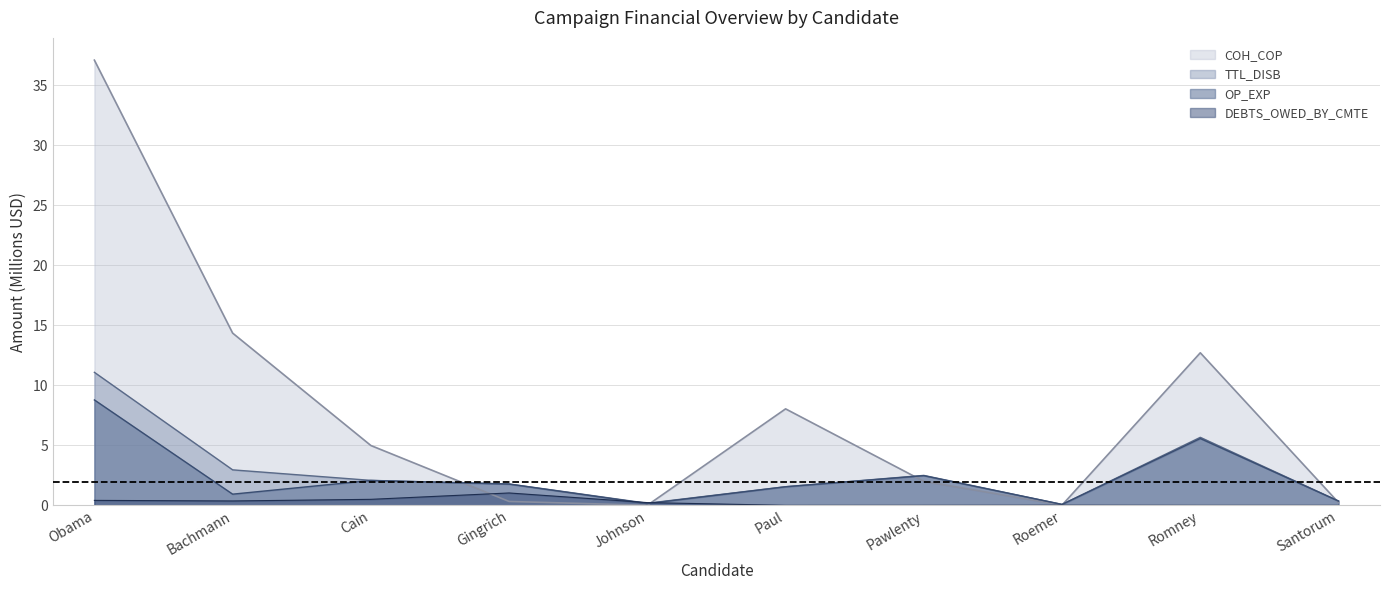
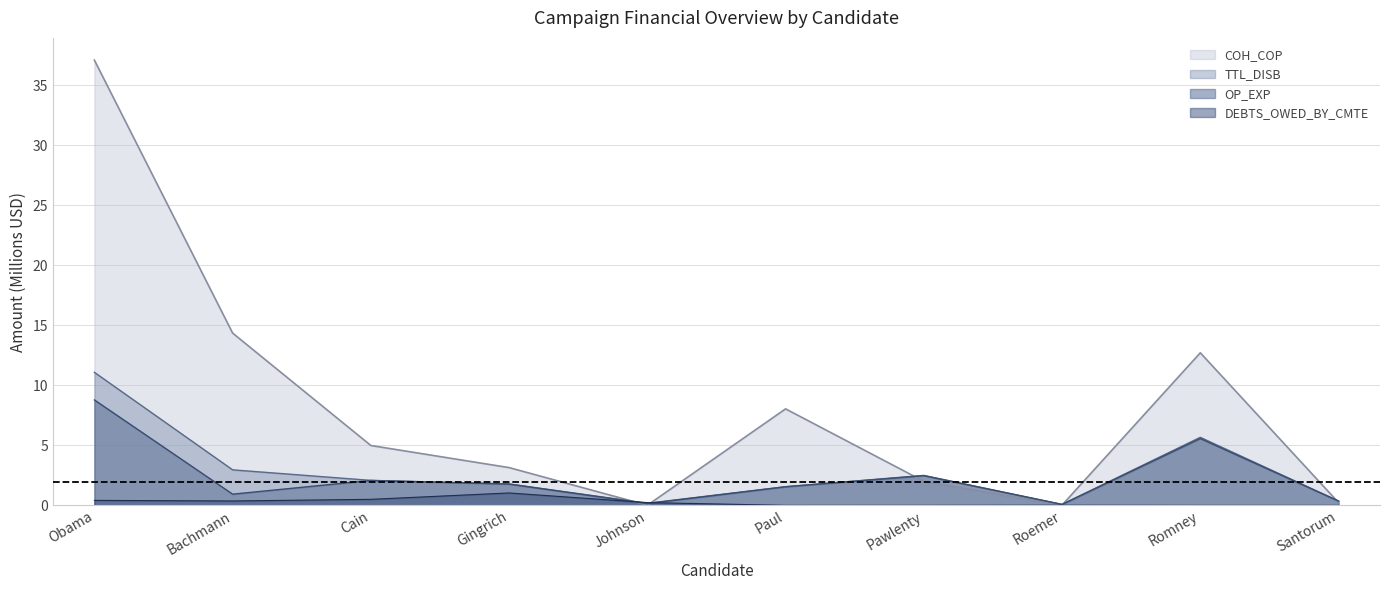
COH_COP, Gingrich: 0.3 -> 3.1
